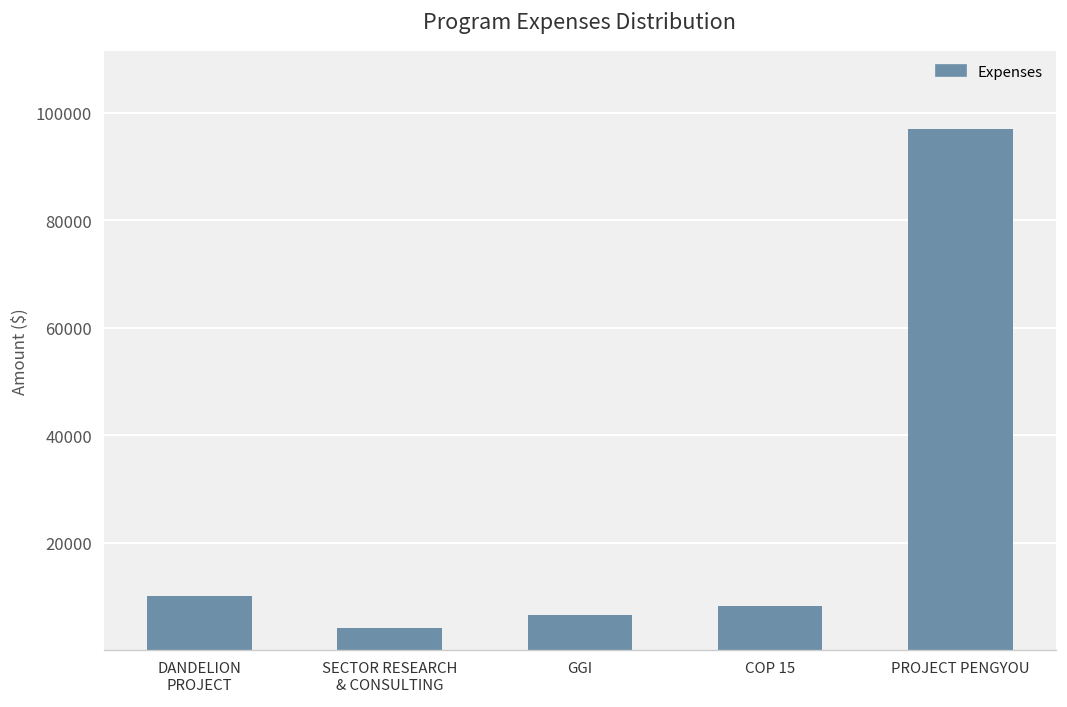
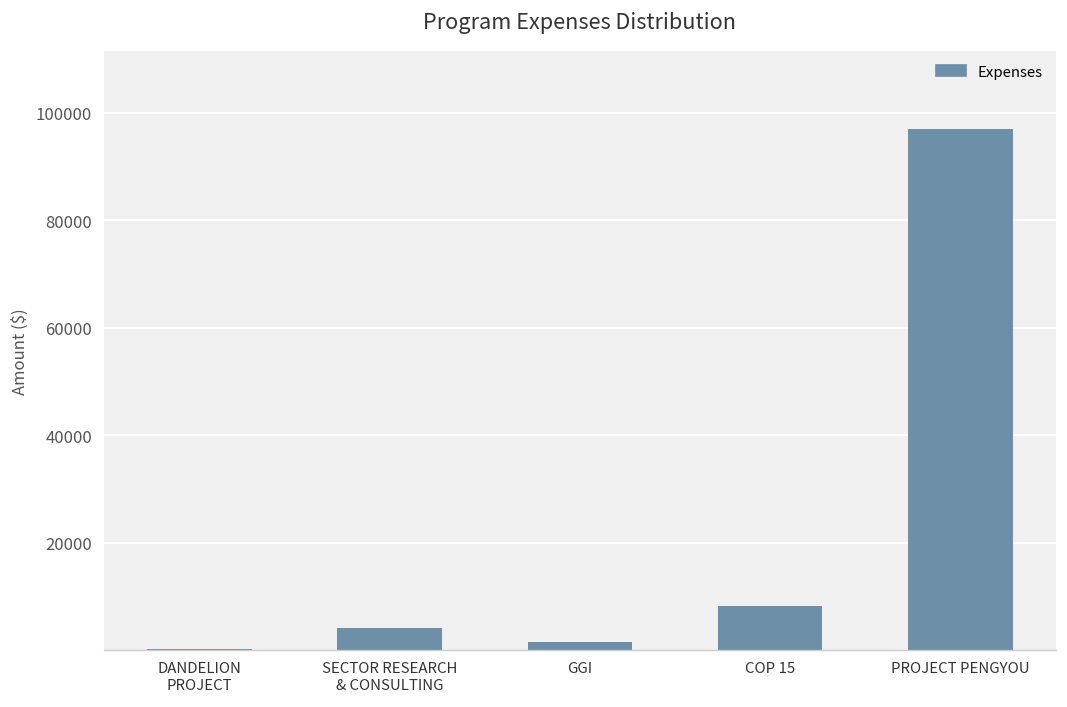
DANDELION PROJECT: 10000 -> 0
GGI: 6000 -> 2000
